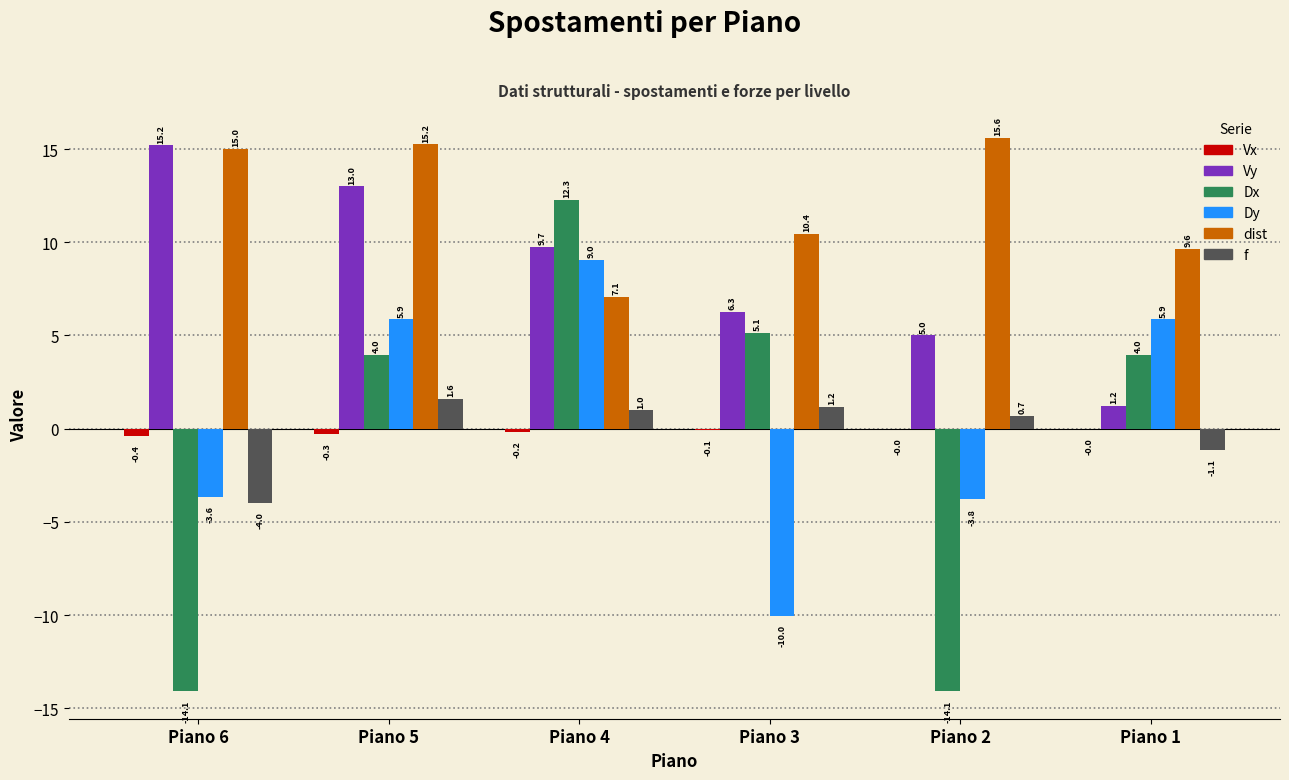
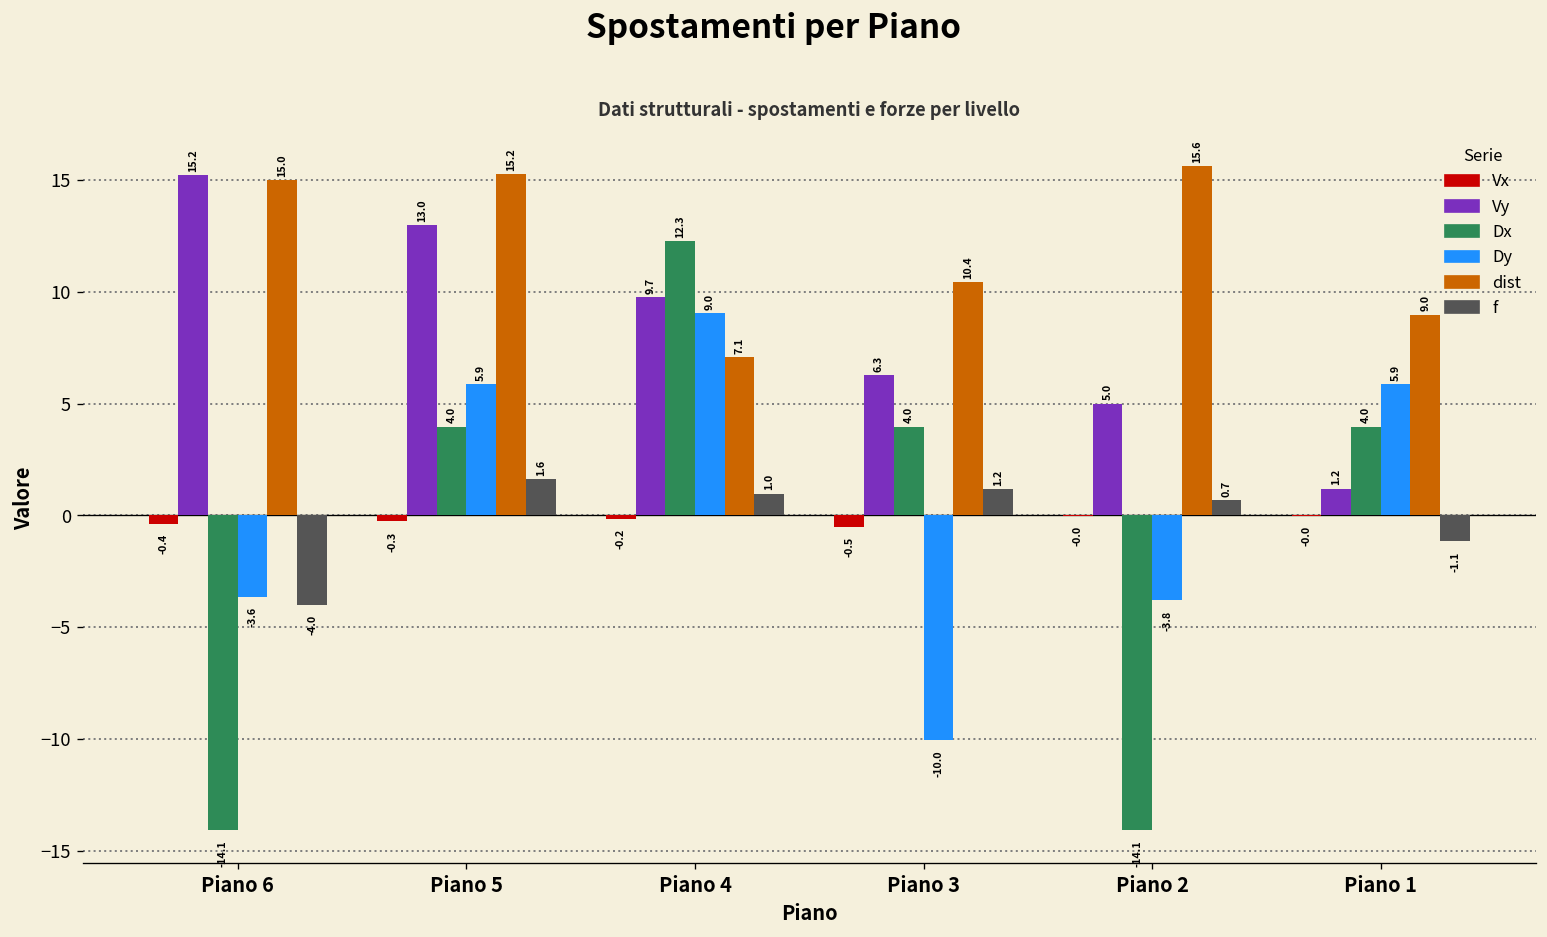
Vx, Piano 3: -0.1 -> -0.5
Dx, Piano 3: 5.1 -> 4.0
dist, Piano 1: 9.6 -> 9.0
